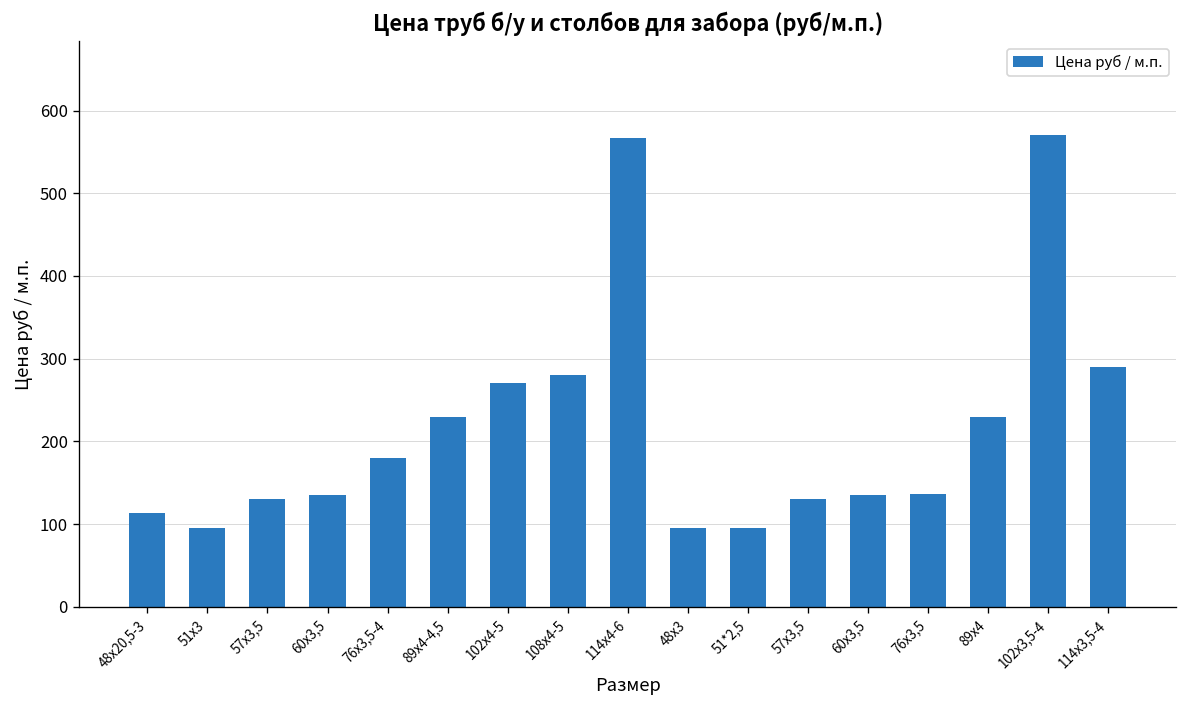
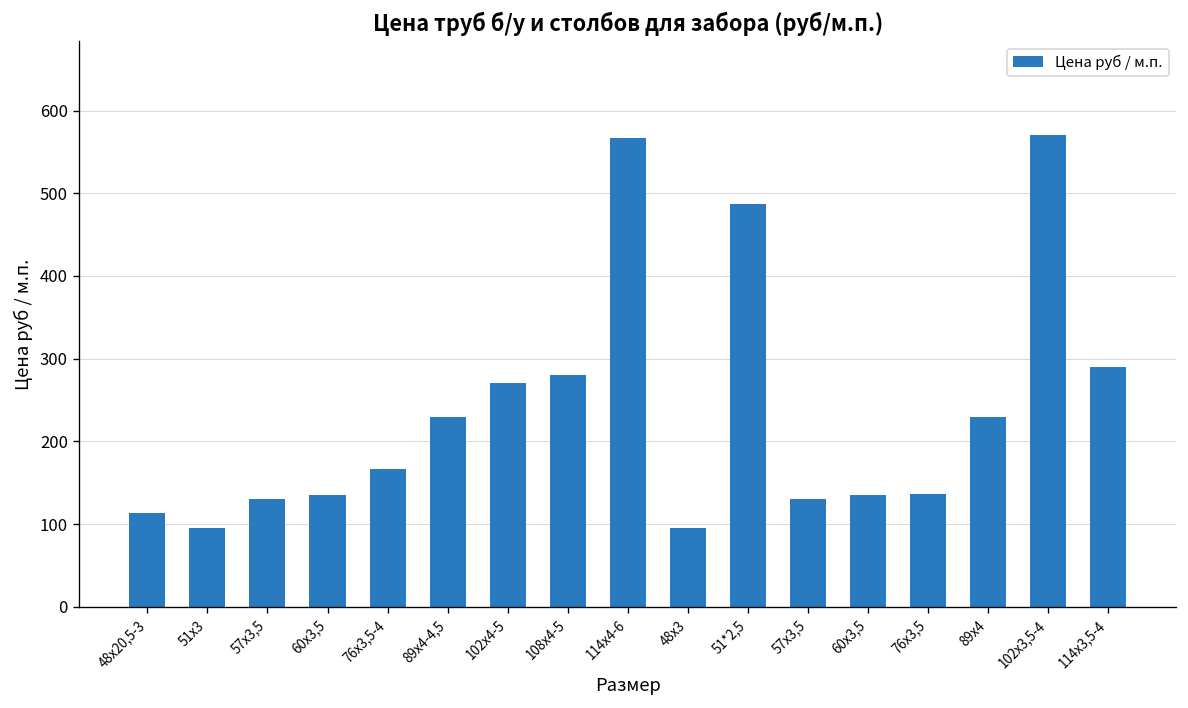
76х3,5-4: 180 -> 170
51*2,5: 100 -> 490
